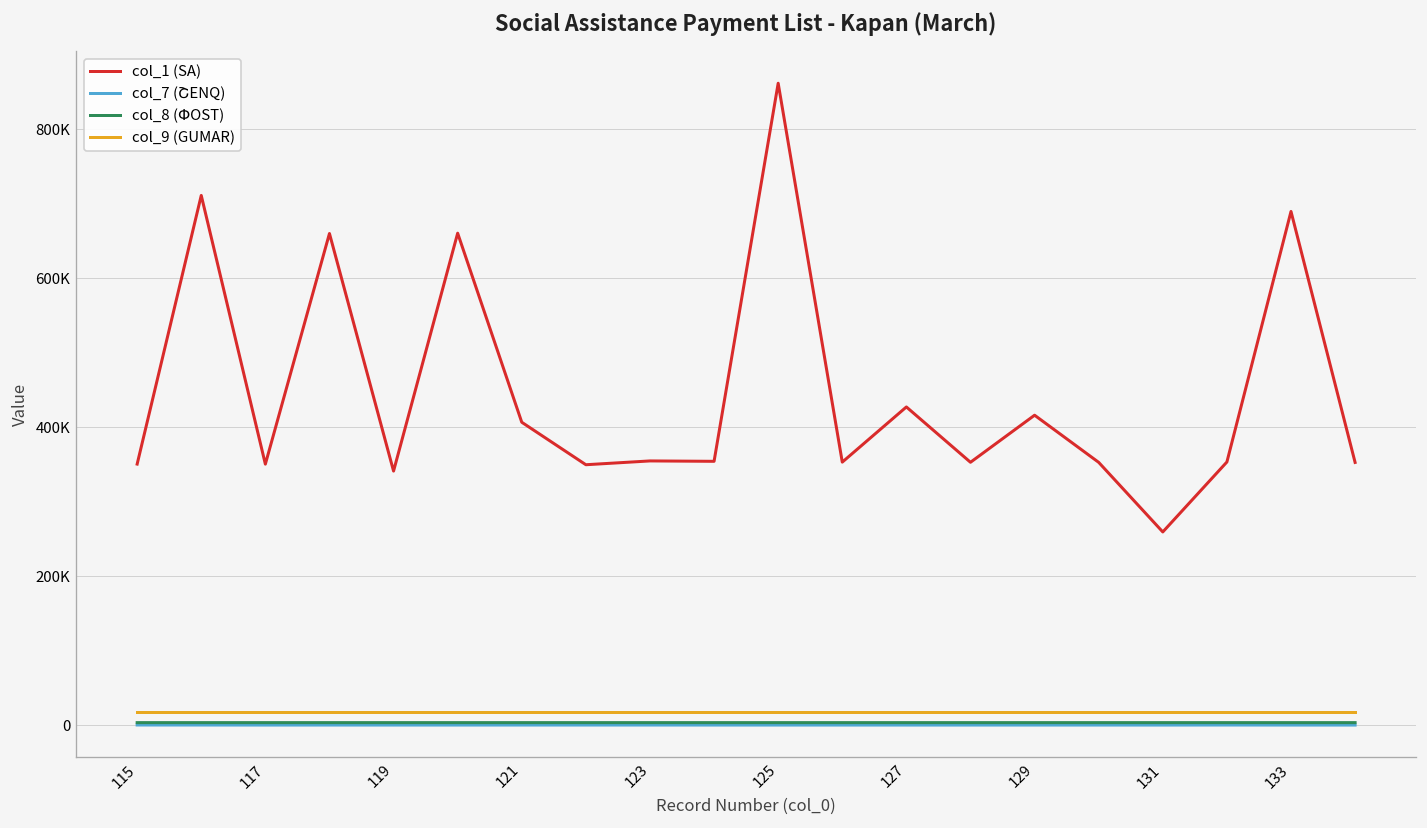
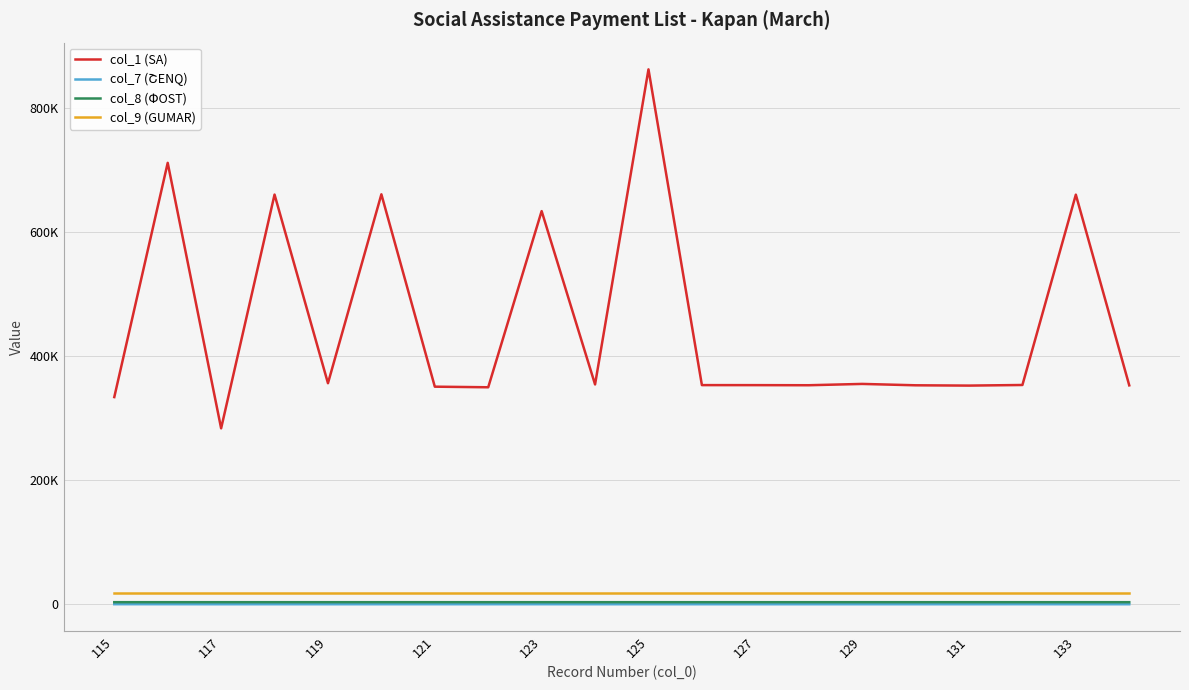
col_1 (SA), 115: 350000 -> 330000
col_1 (SA), 117: 350000 -> 280000
col_1 (SA), 119: 340000 -> 360000
col_1 (SA), 121: 410000 -> 350000
col_1 (SA), 123: 350000 -> 630000
col_1 (SA), 127: 430000 -> 350000
col_1 (SA), 129: 420000 -> 360000
col_1 (SA), 131: 260000 -> 350000
col_1 (SA), 133: 690000 -> 660000
